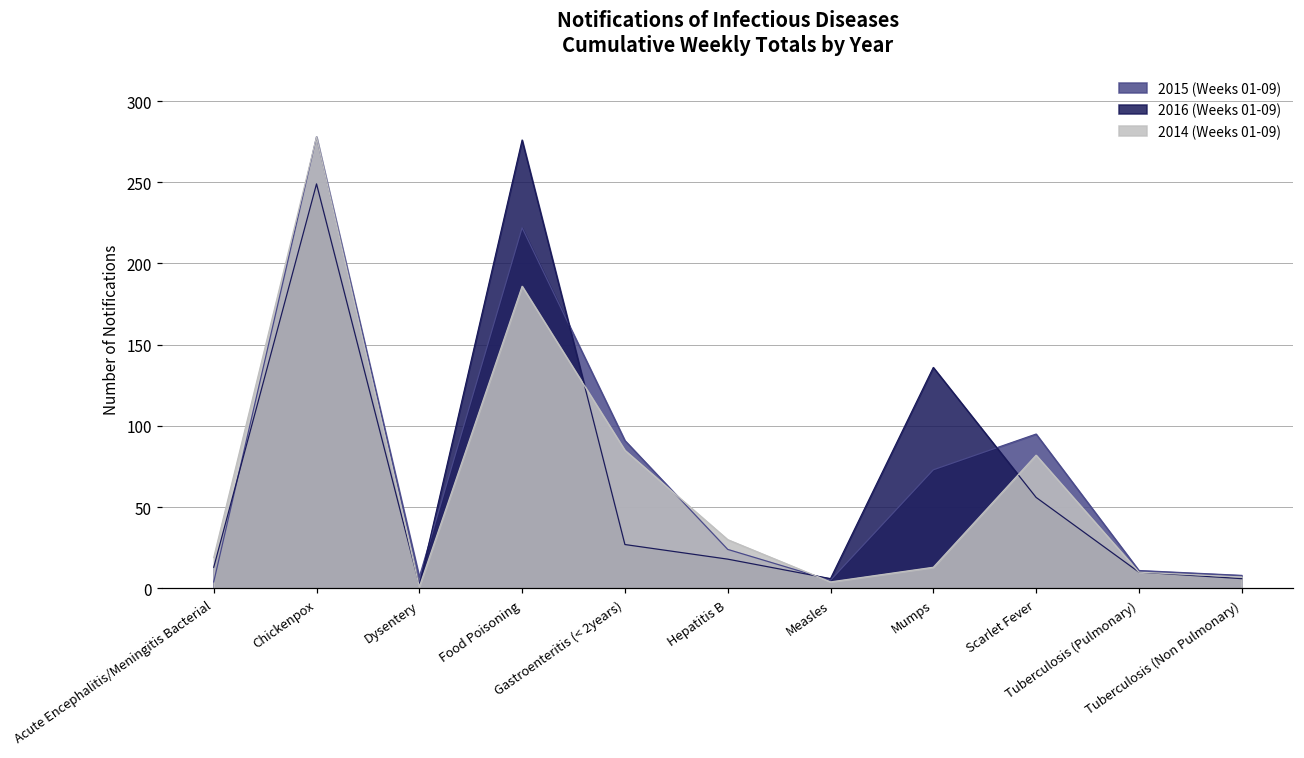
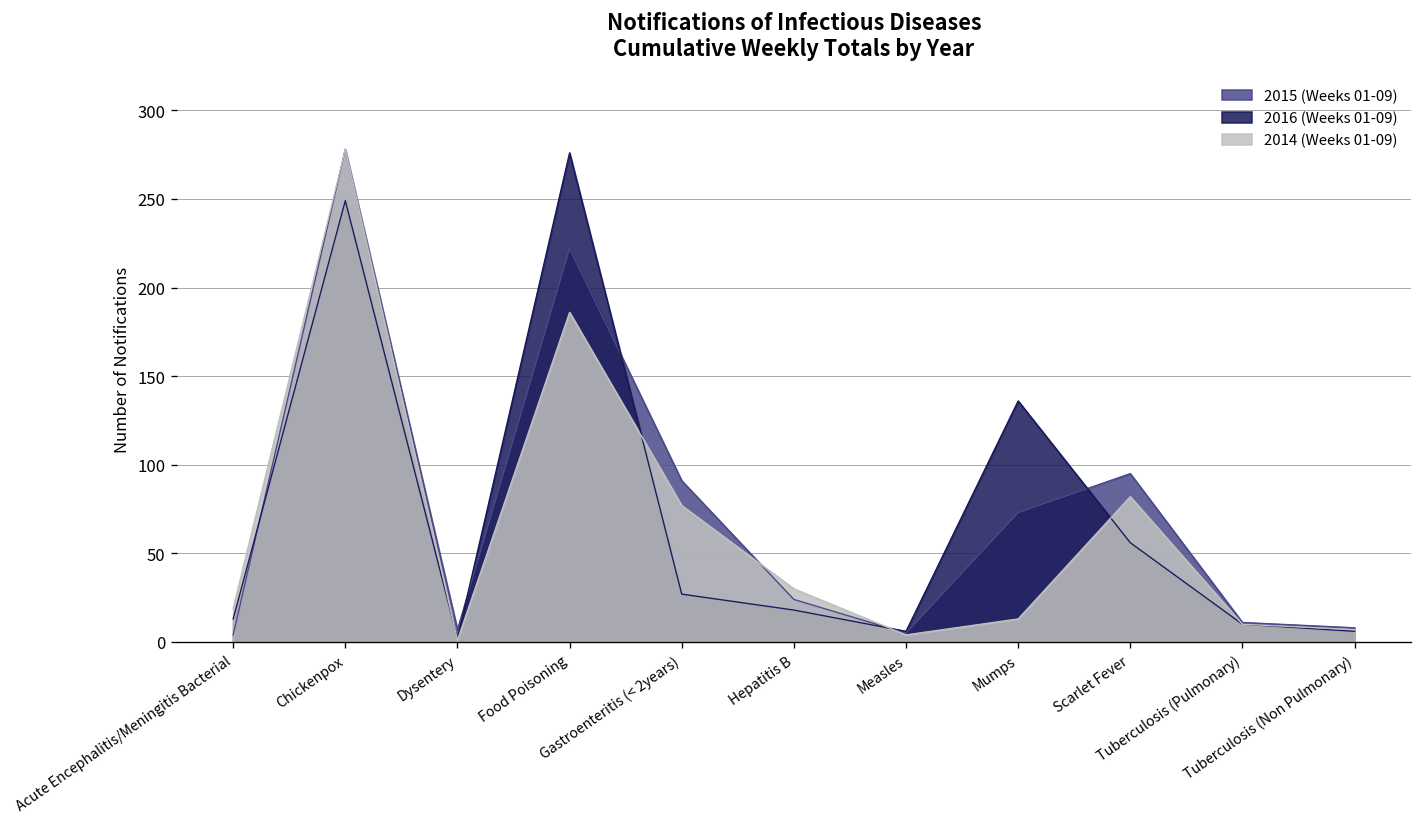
2014 (Weeks 01-09), Gastroenteritis (< 2years): 85 -> 77
